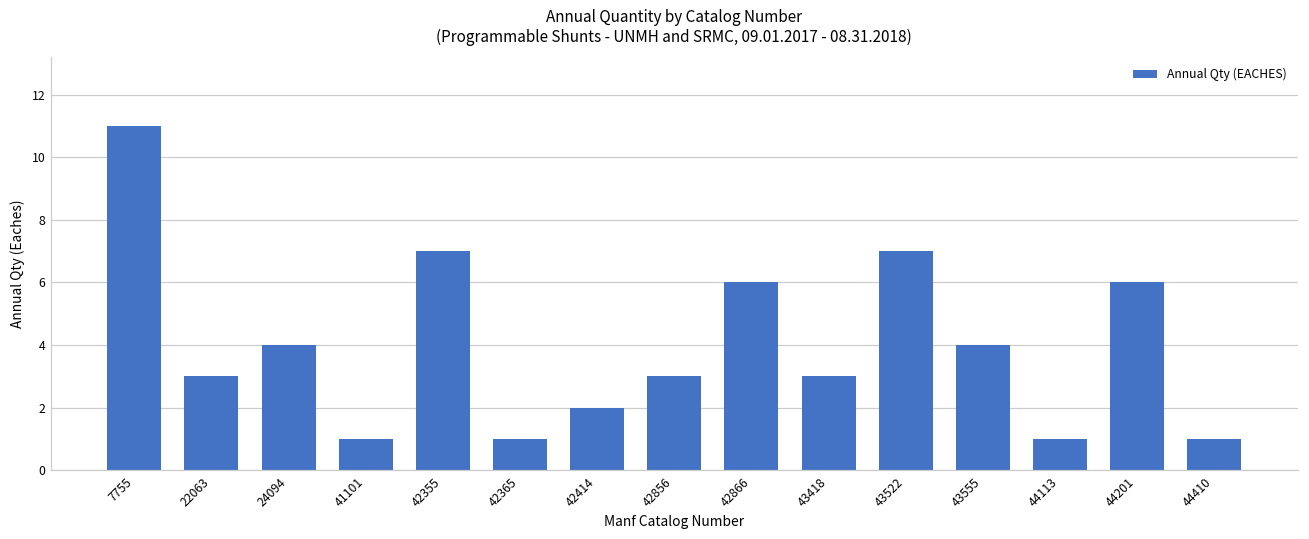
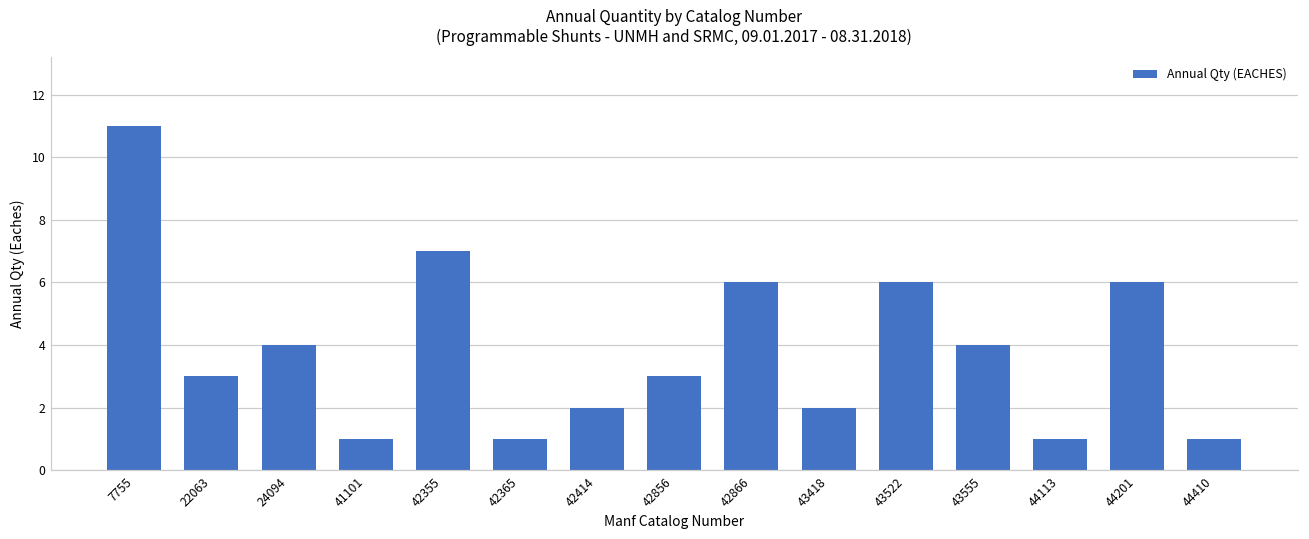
43418: 3 -> 2
43522: 7 -> 6
